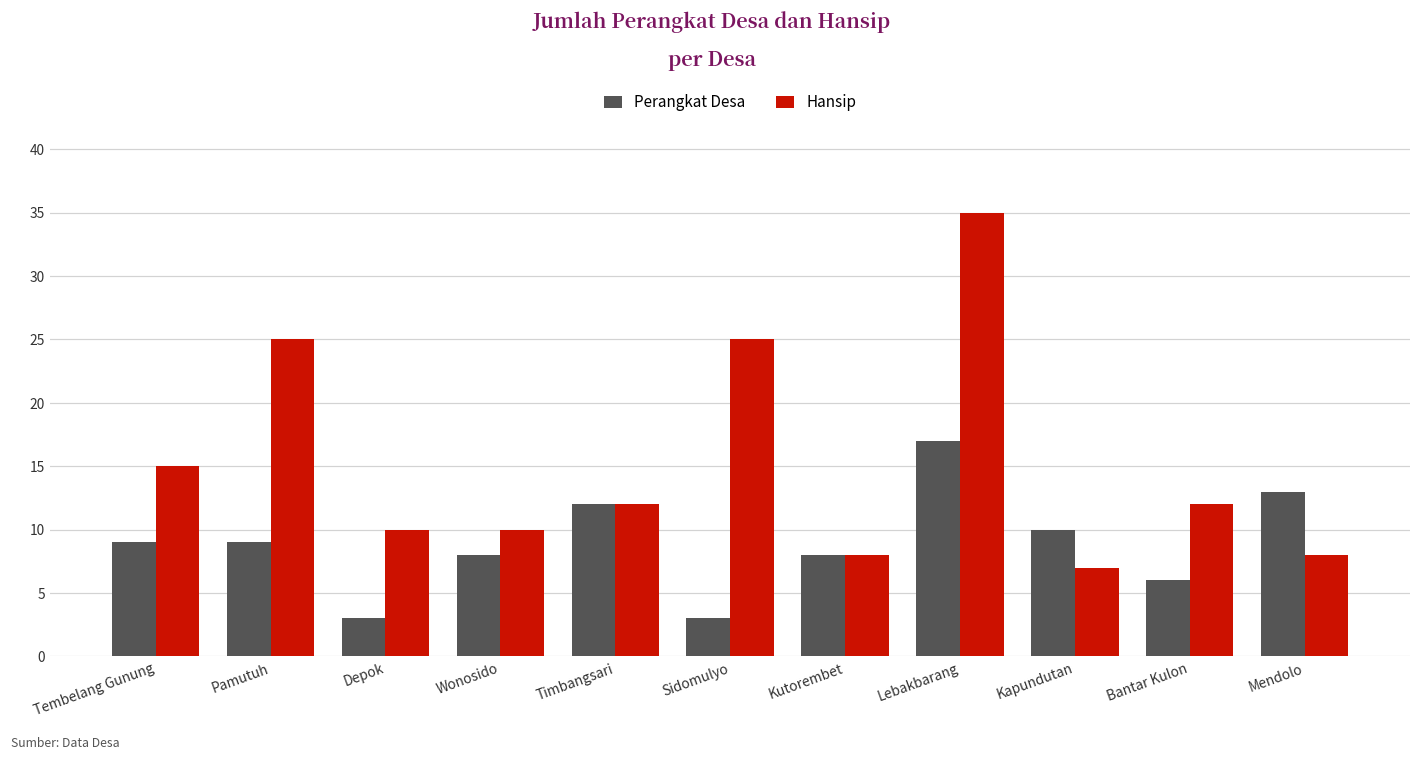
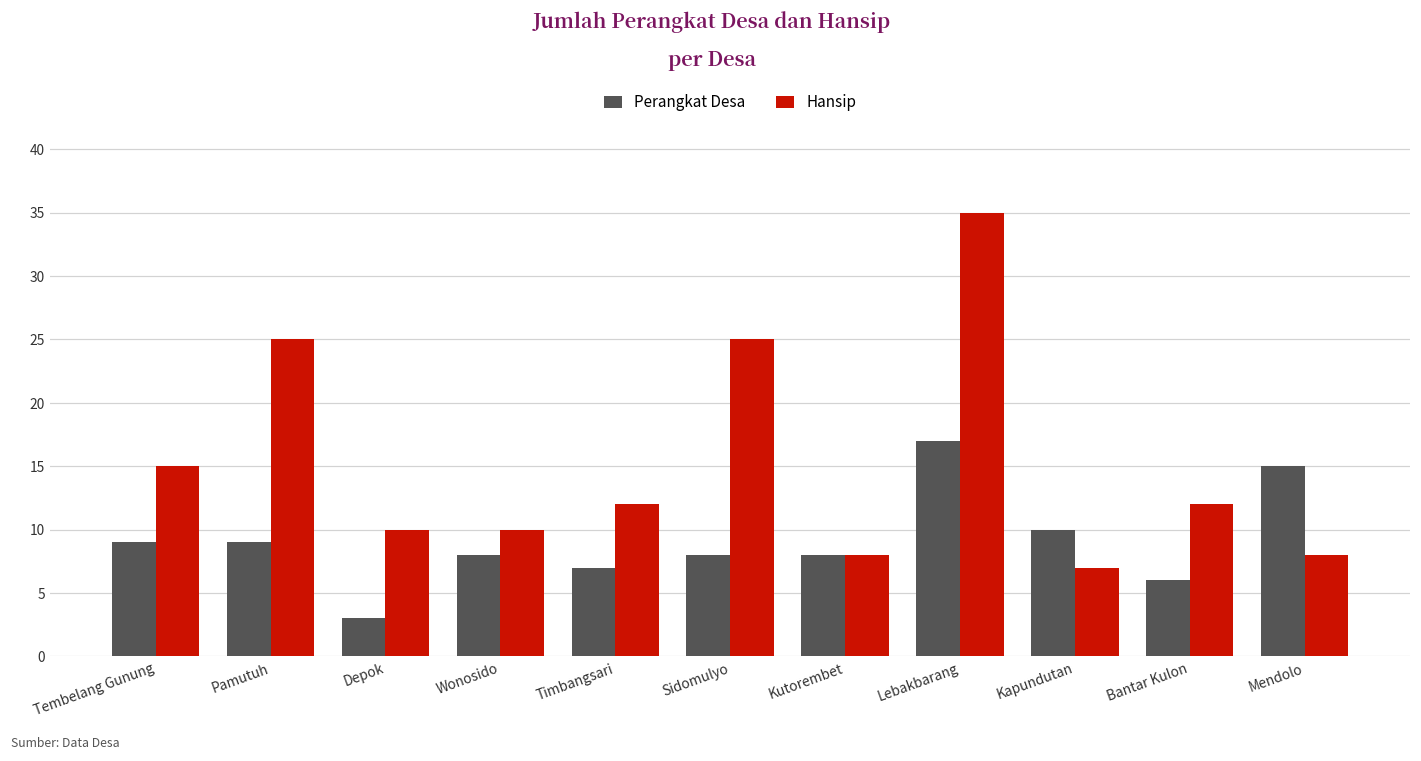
Perangkat Desa, Timbangsari: 12 -> 7
Perangkat Desa, Sidomulyo: 3 -> 8
Perangkat Desa, Mendolo: 13 -> 15
